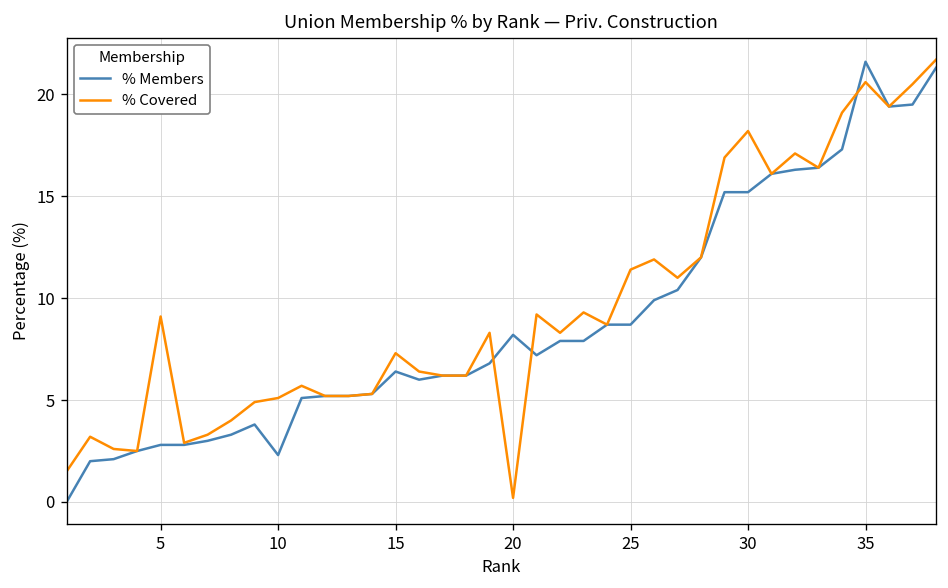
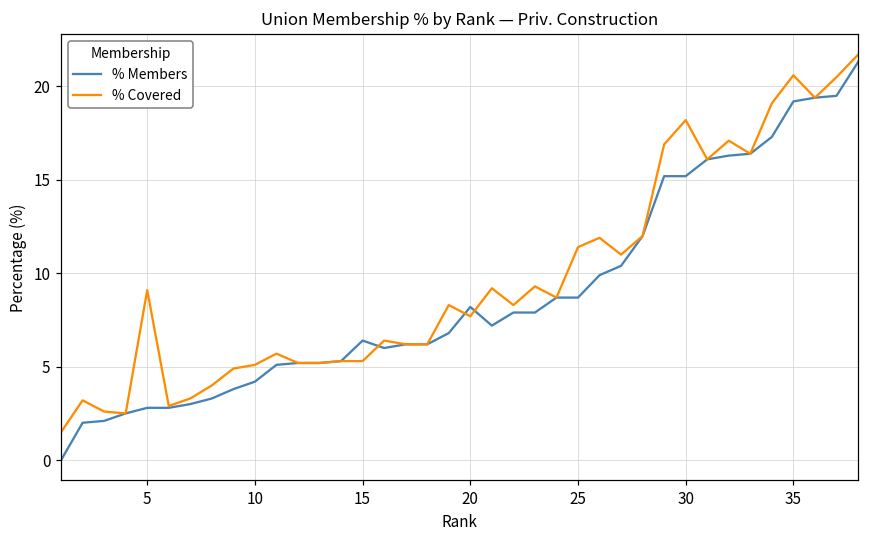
% Members, 10: 2.3 -> 4.2
% Covered, 15: 7.3 -> 5.3
% Covered, 20: 0.2 -> 7.7
% Members, 35: 21.6 -> 19.2
